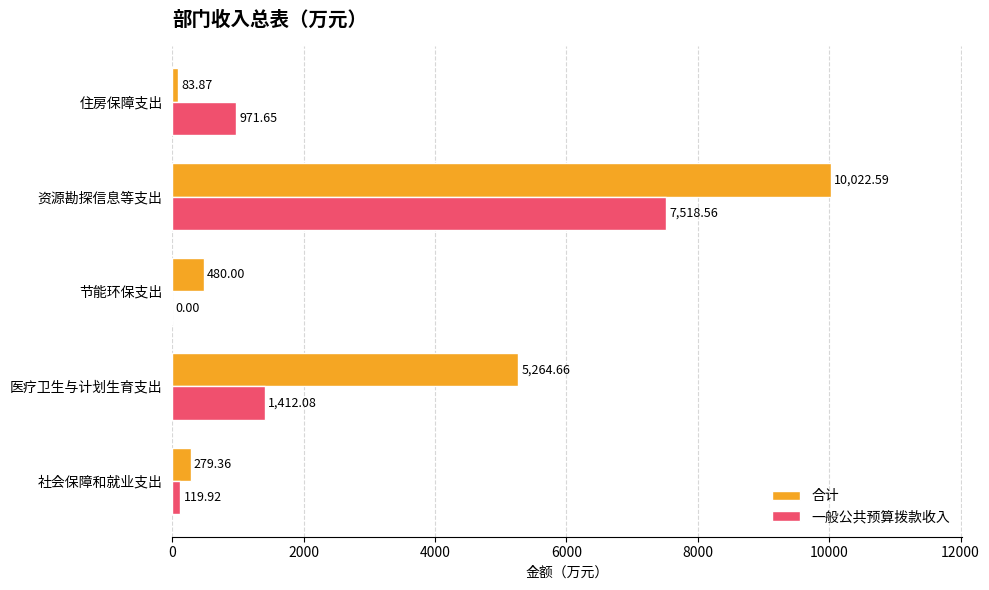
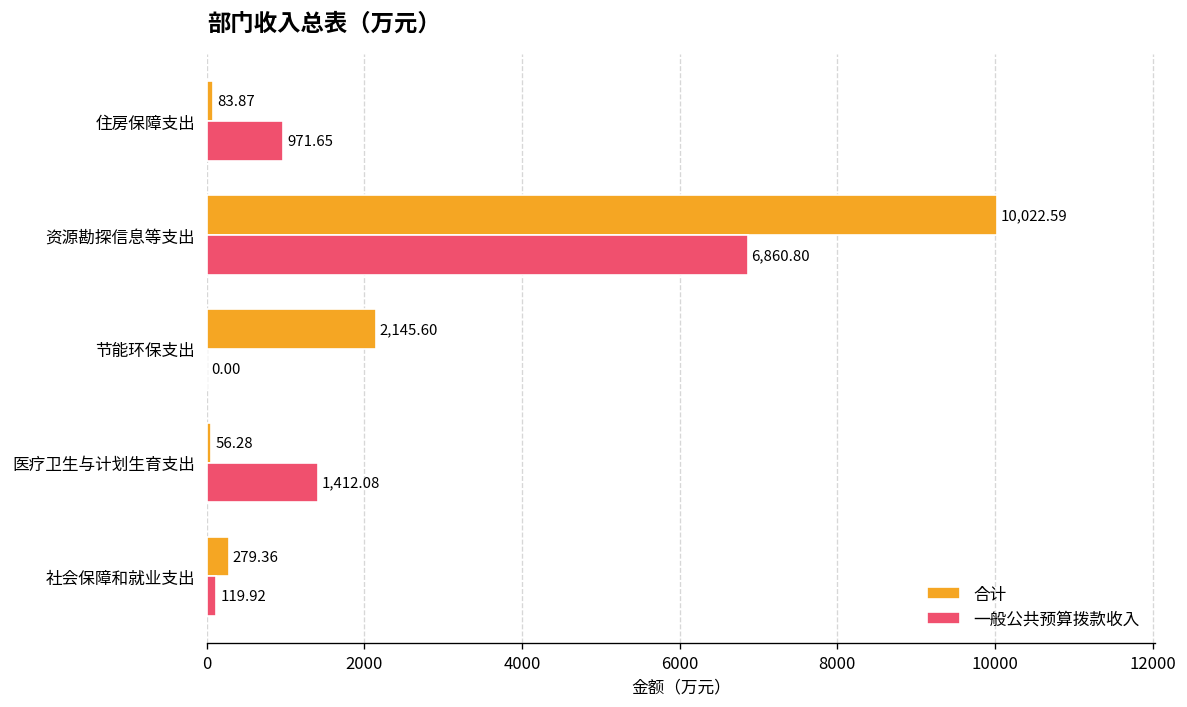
一般公共预算拨款收入, 资源勘探信息等支出: 7,518.56 -> 6,860.80
合计, 节能环保支出: 480.00 -> 2,145.60
合计, 医疗卫生与计划生育支出: 5,264.66 -> 56.28
